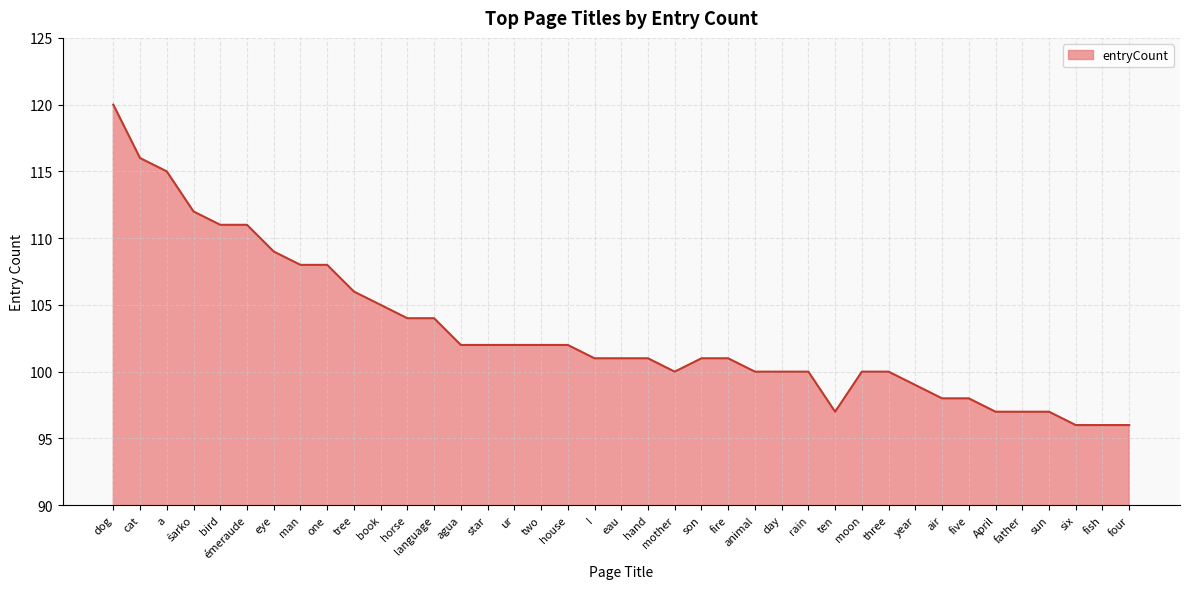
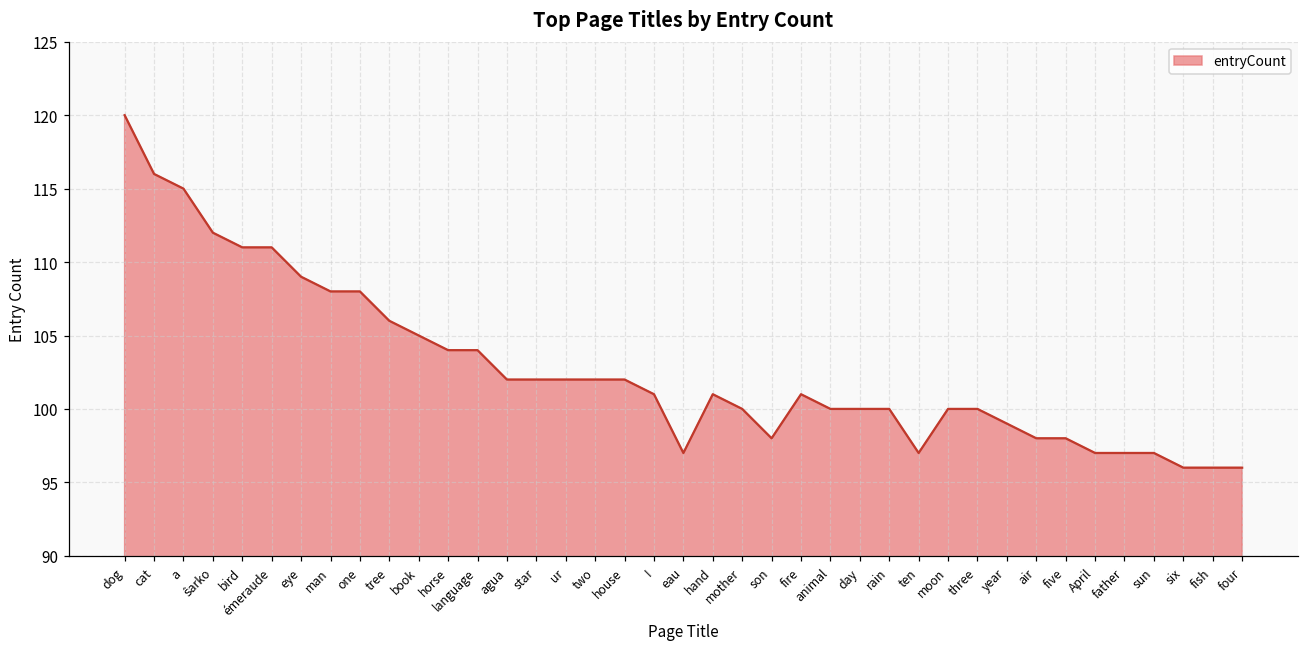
eau: 101 -> 97
son: 101 -> 98
